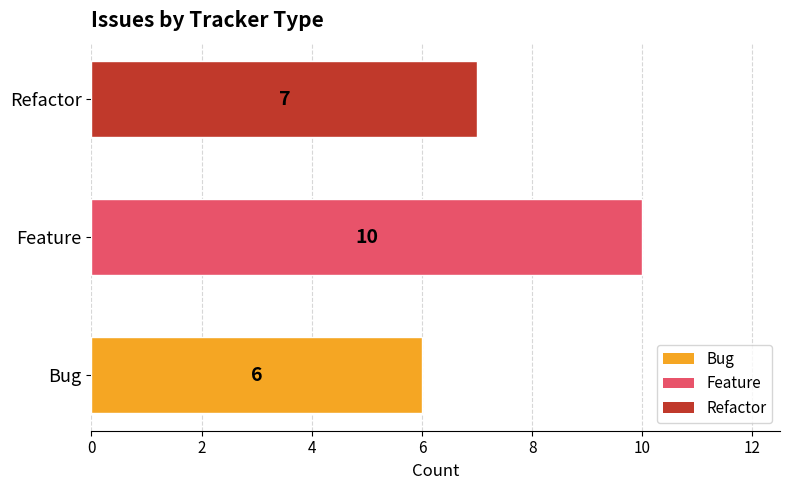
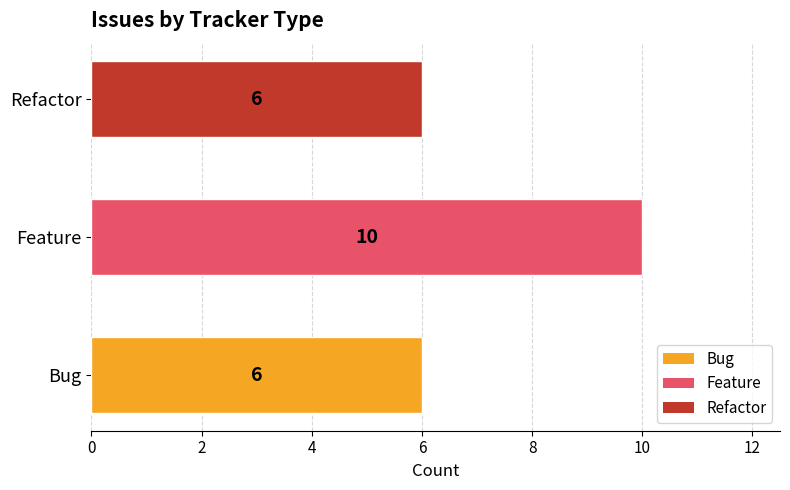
Refactor: 7 -> 6
